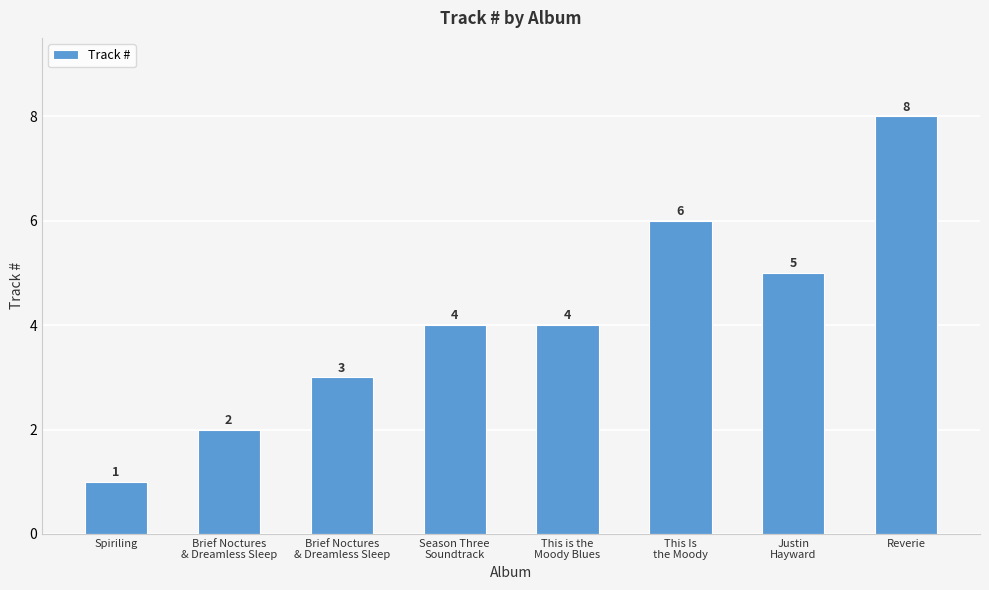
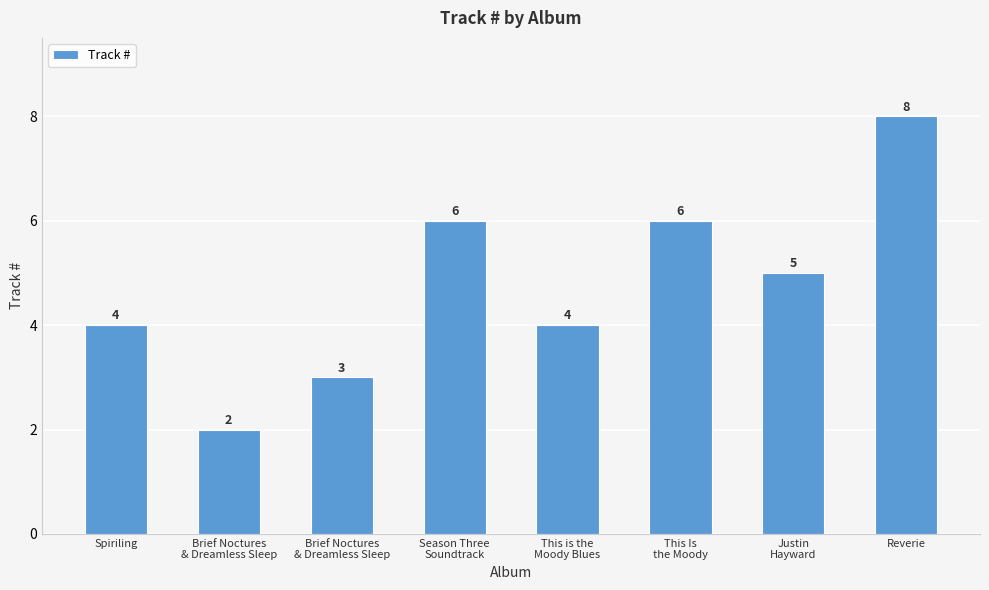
Spiriling: 1 -> 4
Season Three Soundtrack: 4 -> 6
